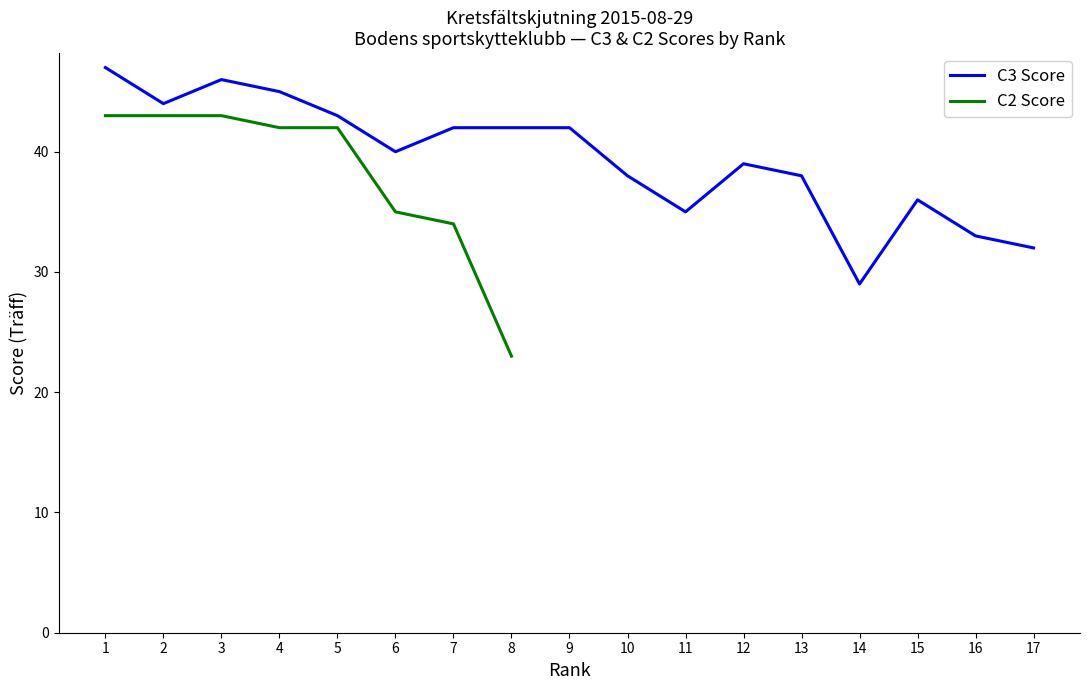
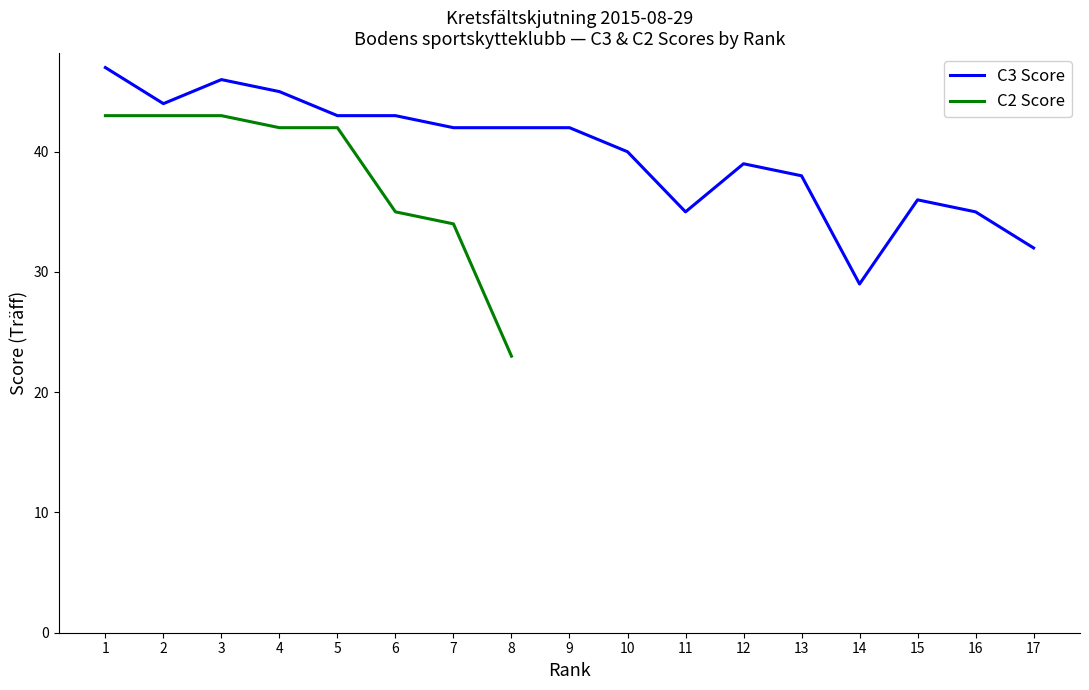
C3 Score, 6: 40 -> 43
C3 Score, 10: 38 -> 40
C3 Score, 16: 33 -> 35
